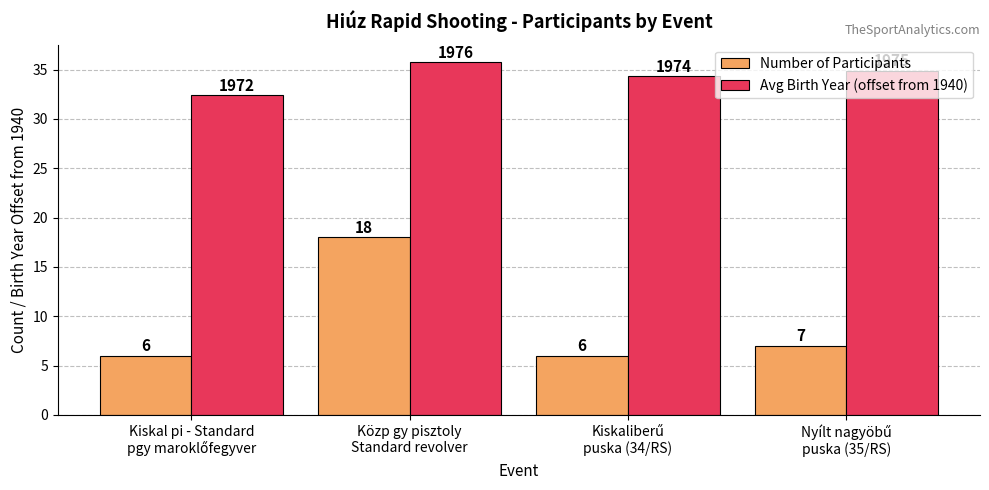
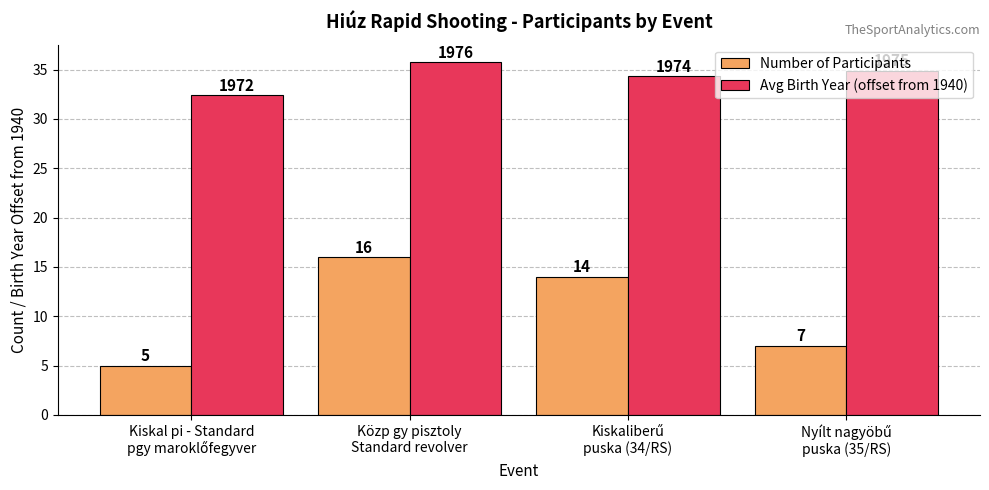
Number of Participants, Kiskal pi - Standard pgy maroklőfegyver: 6 -> 5
Number of Participants, Közp gy pisztoly Standard revolver: 18 -> 16
Number of Participants, Kiskaliberű puska (34/RS): 6 -> 14
